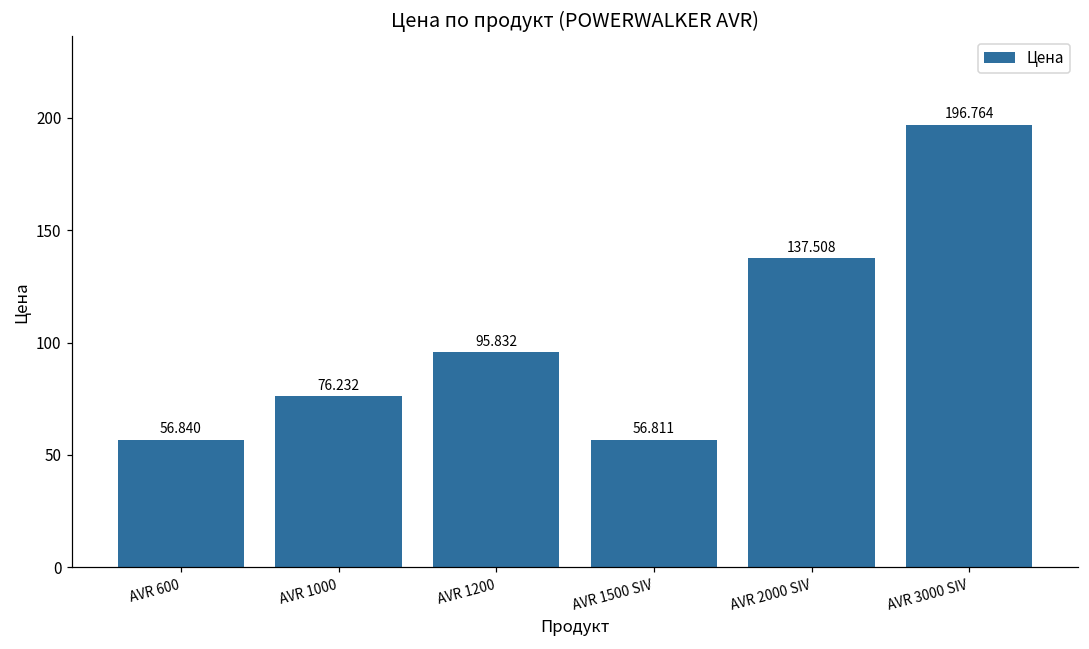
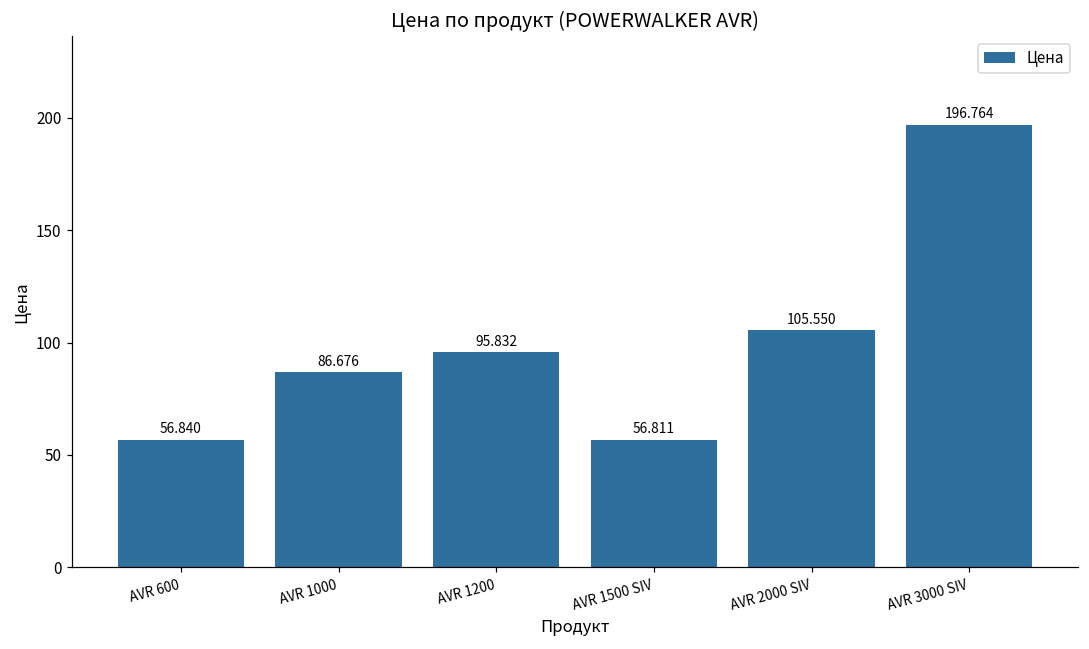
AVR 1000: 76.232 -> 86.676
AVR 2000 SIV: 137.508 -> 105.550
